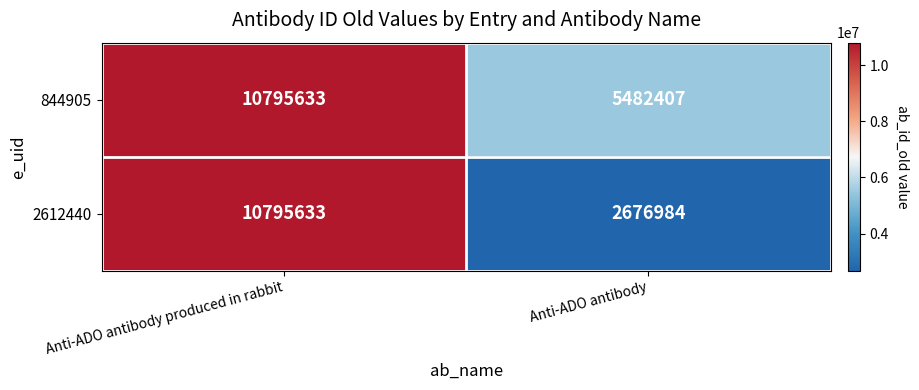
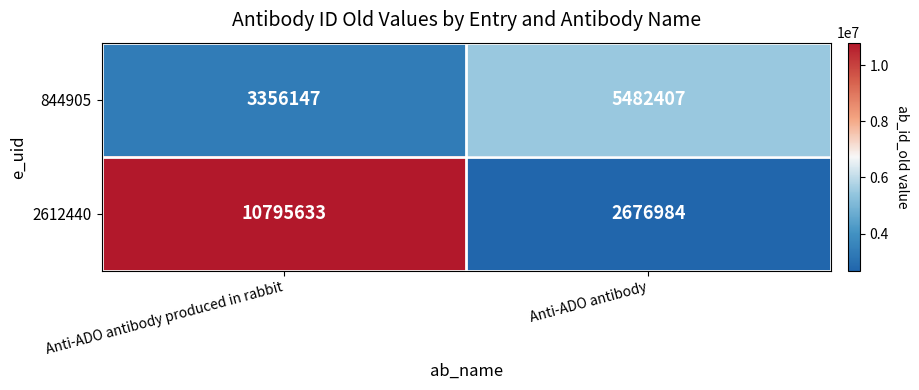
844905, Anti-ADO antibody produced in rabbit: 10795633 -> 3356147
